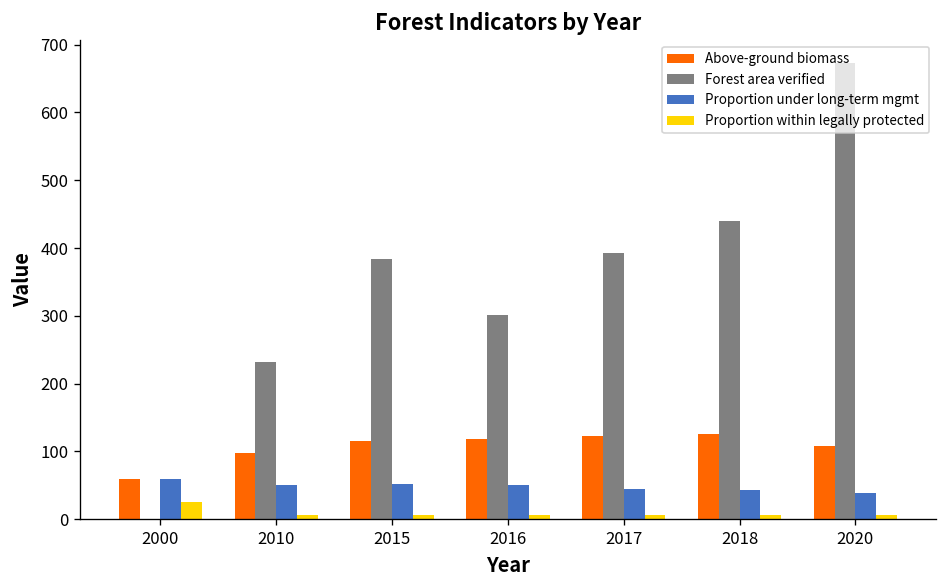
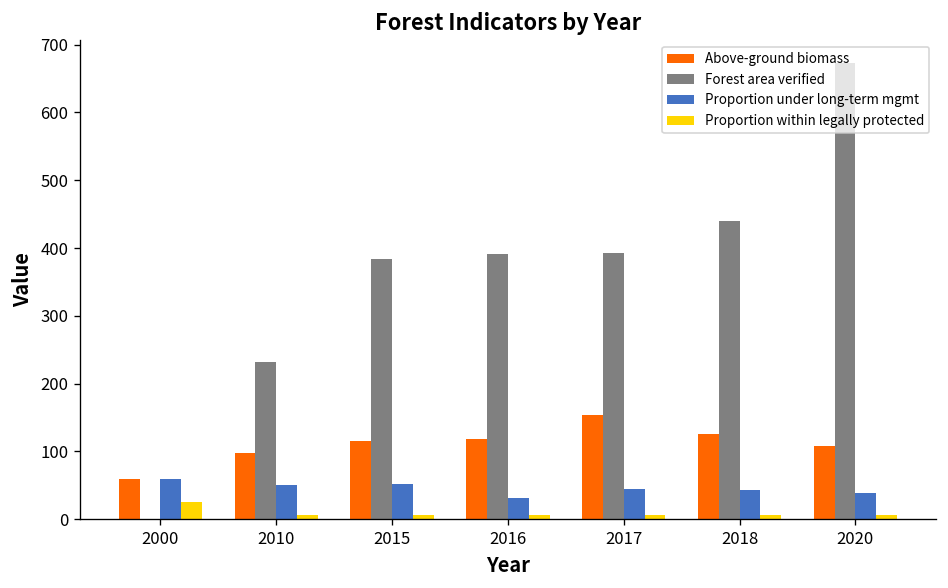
Forest area verified, 2016: 300 -> 390
Proportion under long-term mgmt, 2016: 50 -> 30
Above-ground biomass, 2017: 120 -> 150
